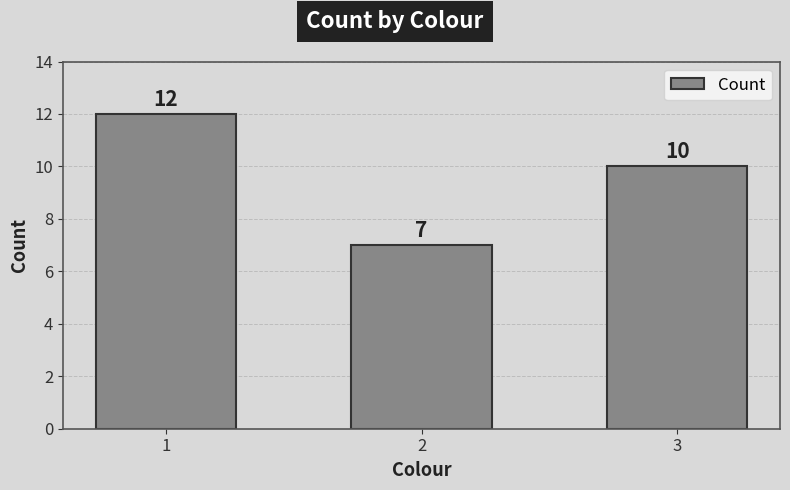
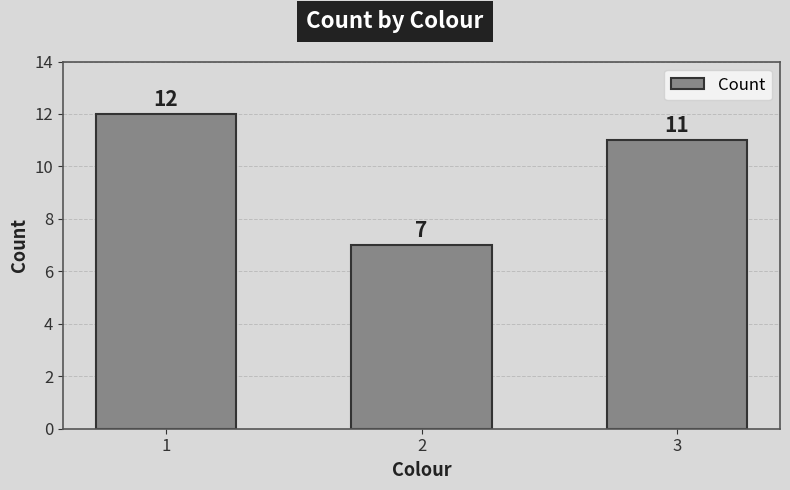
3: 10 -> 11
